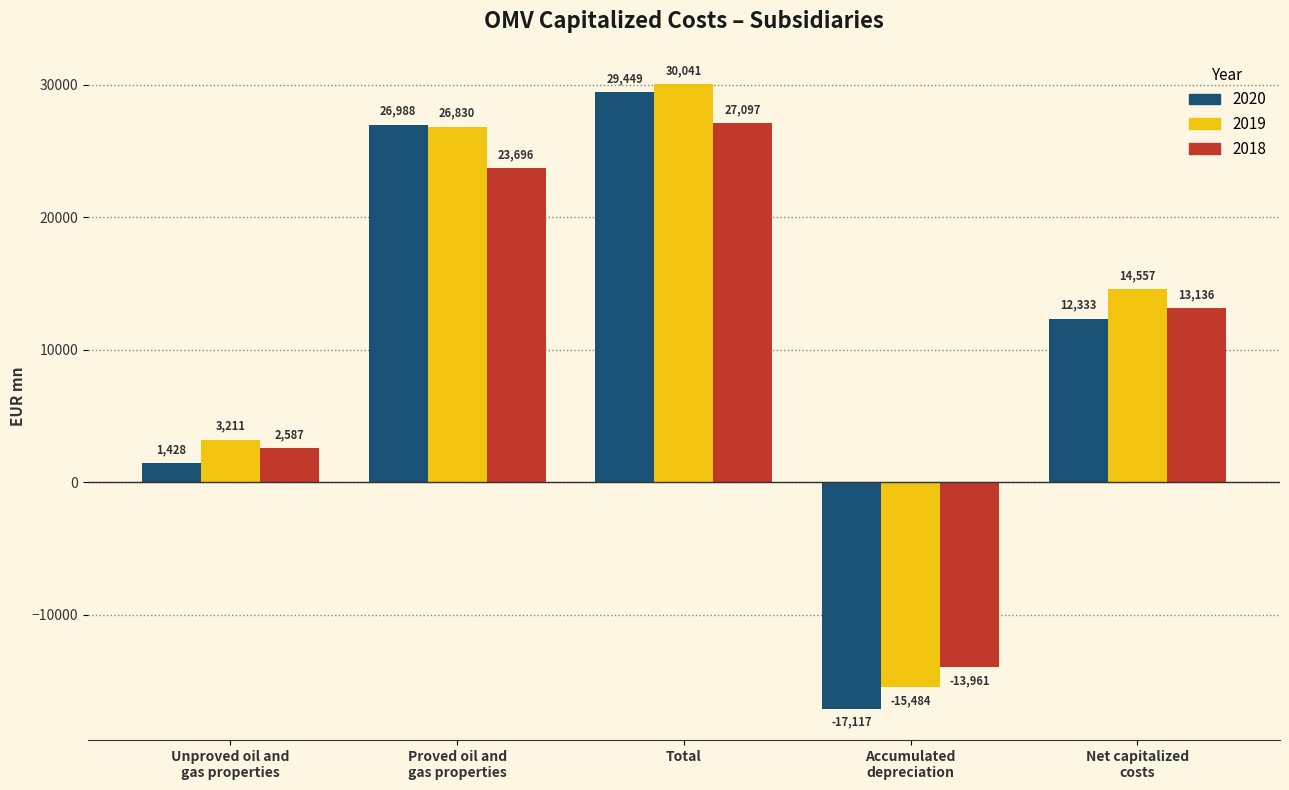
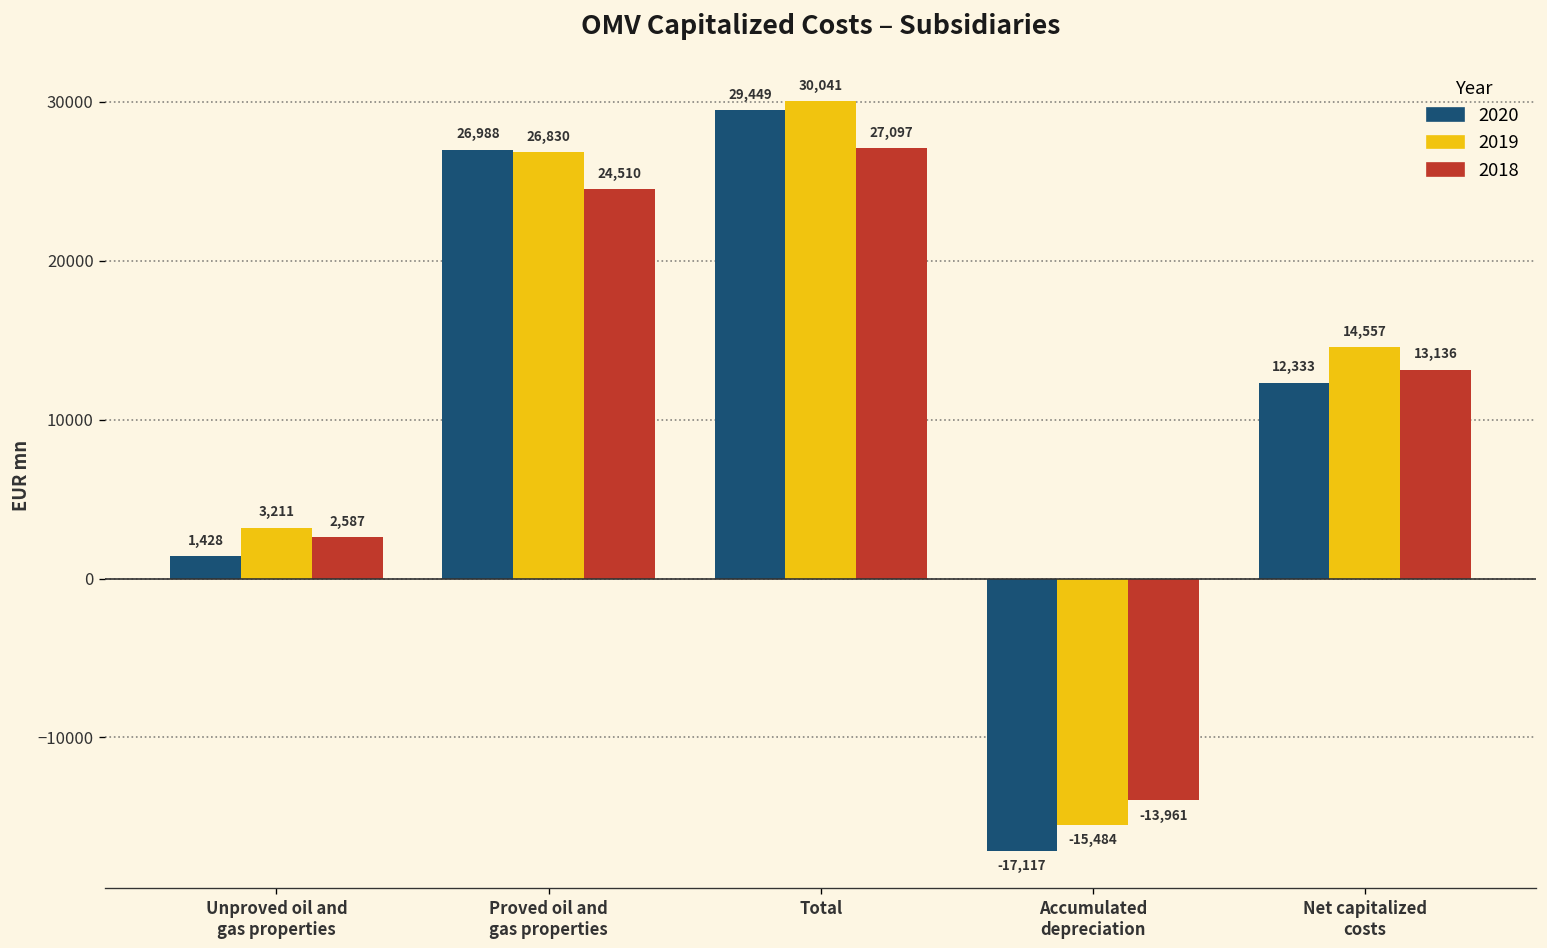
2018, Proved oil and gas properties: 23,696 -> 24,510
